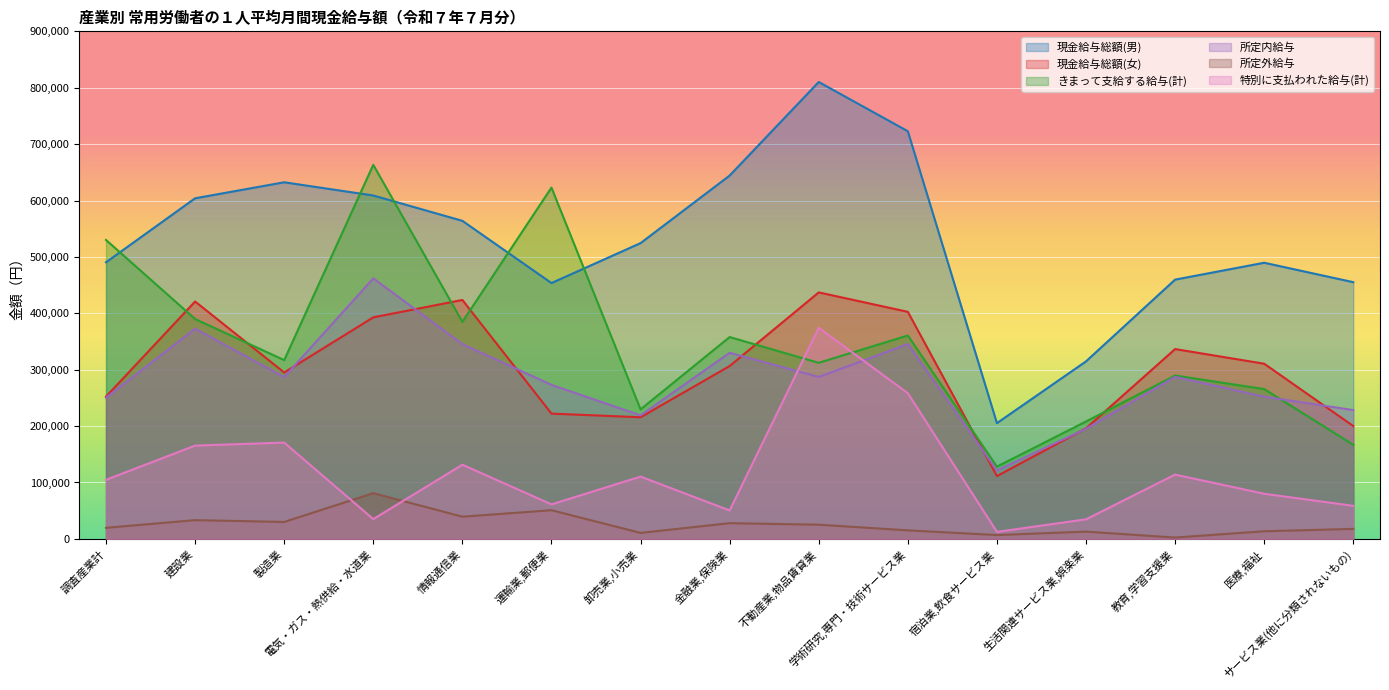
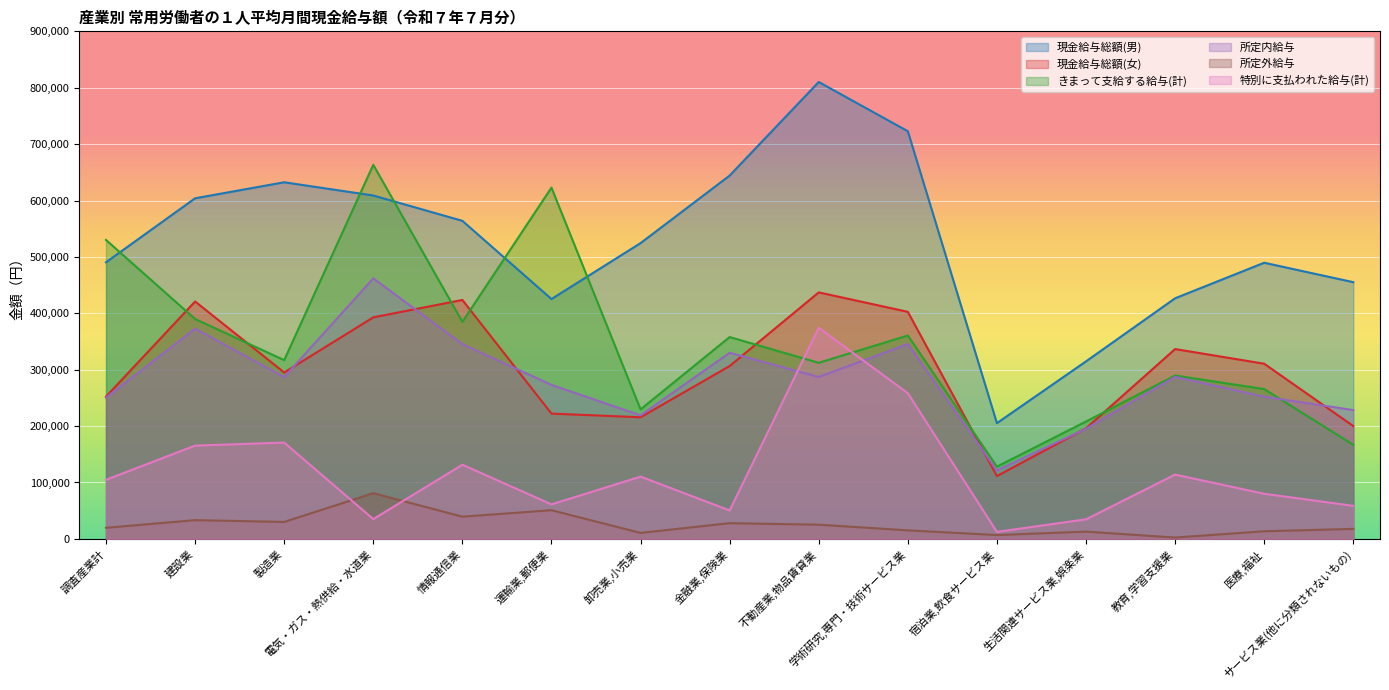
現金給与総額(男), 運輸業,郵便業: 450,000 -> 430,000
現金給与総額(男), 教育,学習支援業: 460,000 -> 430,000
